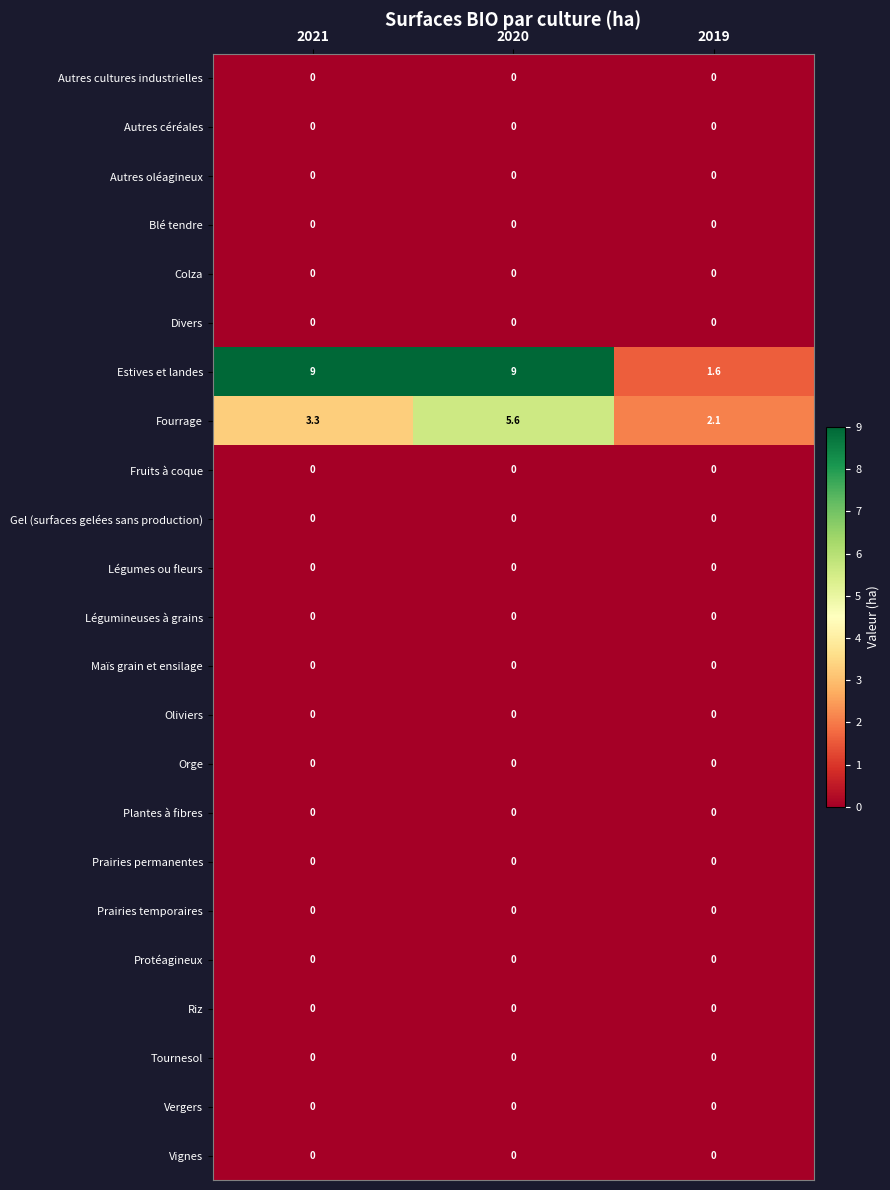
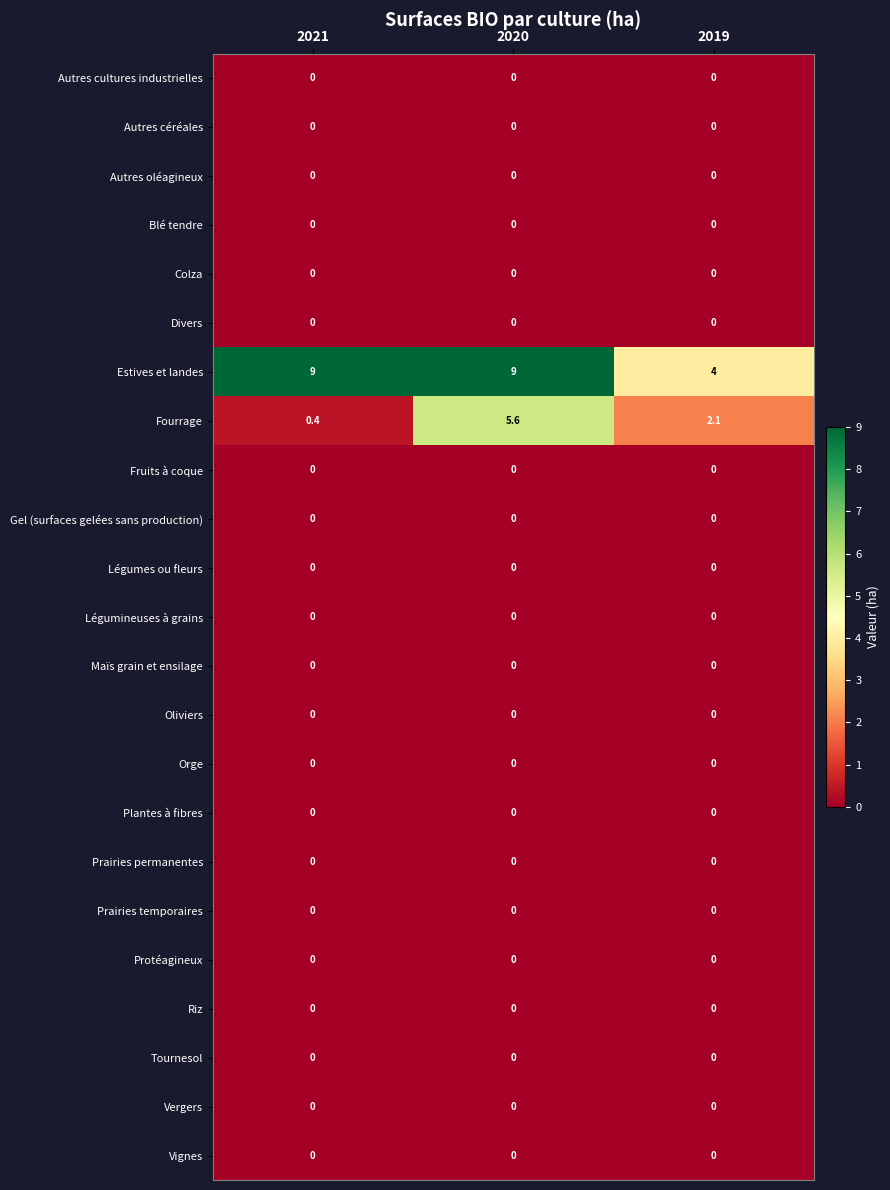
Estives et landes, 2019: 1.6 -> 4
Fourrage, 2021: 3.3 -> 0.4
